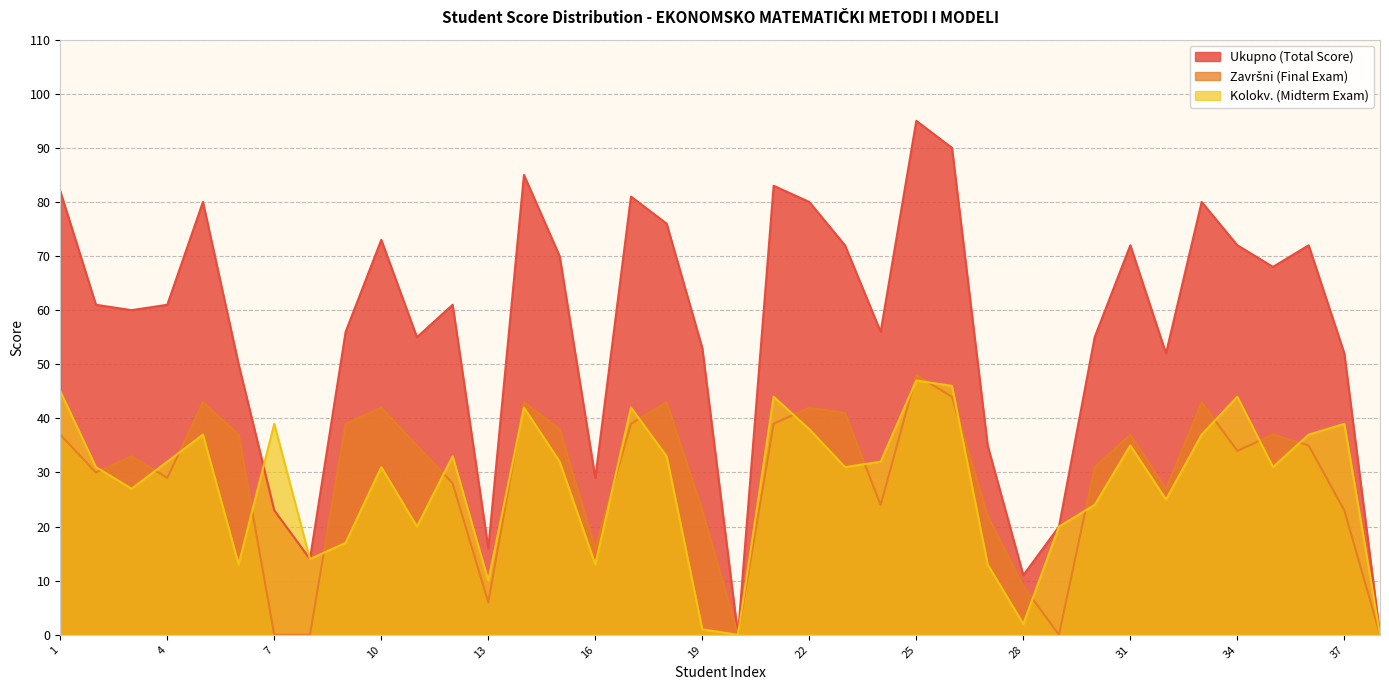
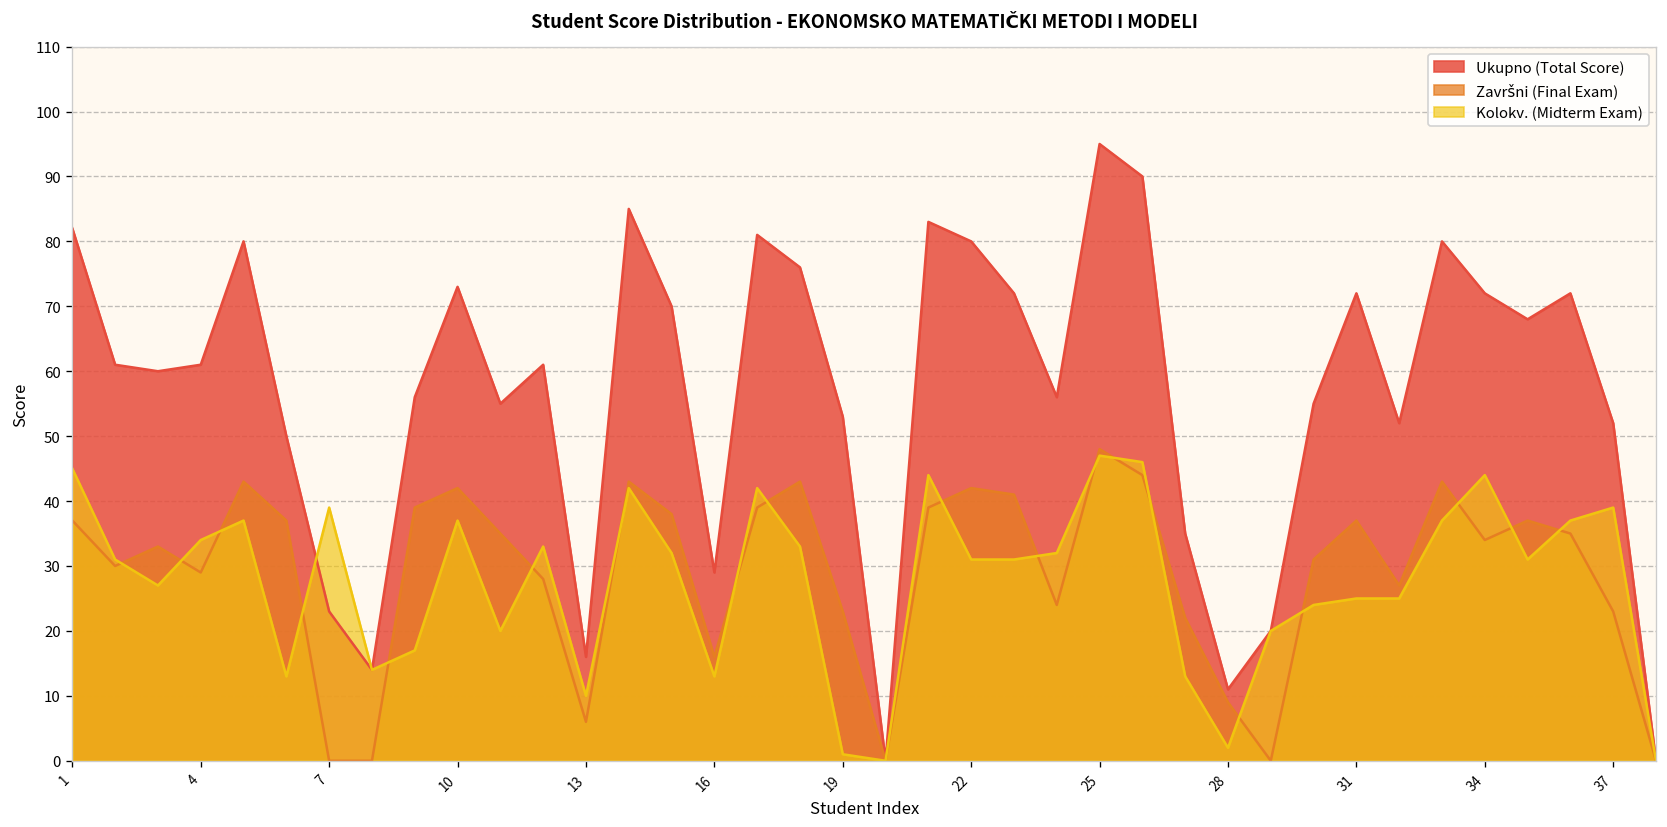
Kolokv. (Midterm Exam), 4: 32 -> 34
Kolokv. (Midterm Exam), 10: 31 -> 37
Kolokv. (Midterm Exam), 22: 38 -> 31
Kolokv. (Midterm Exam), 31: 35 -> 25
